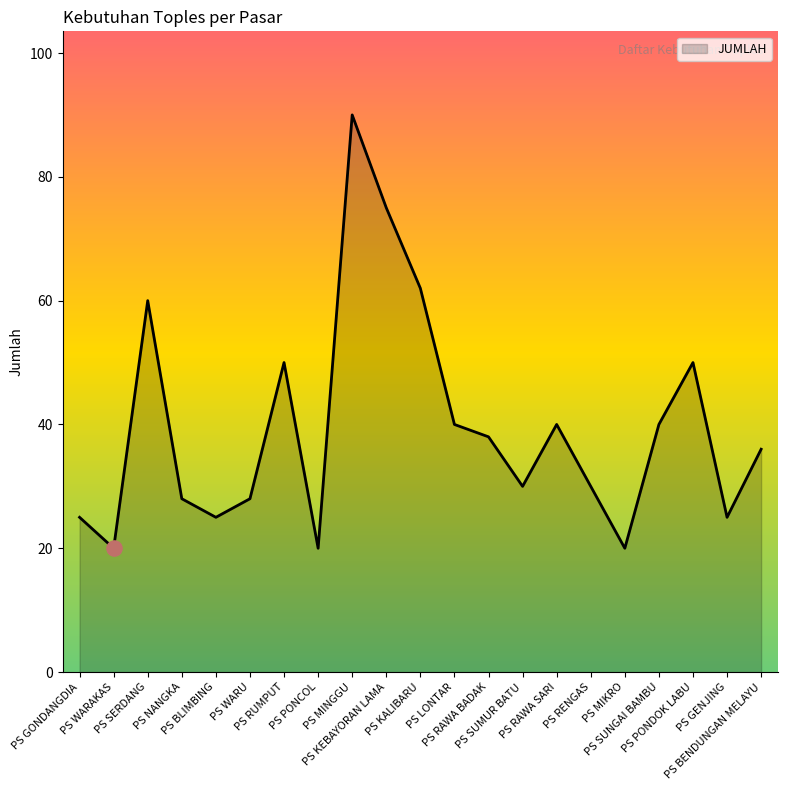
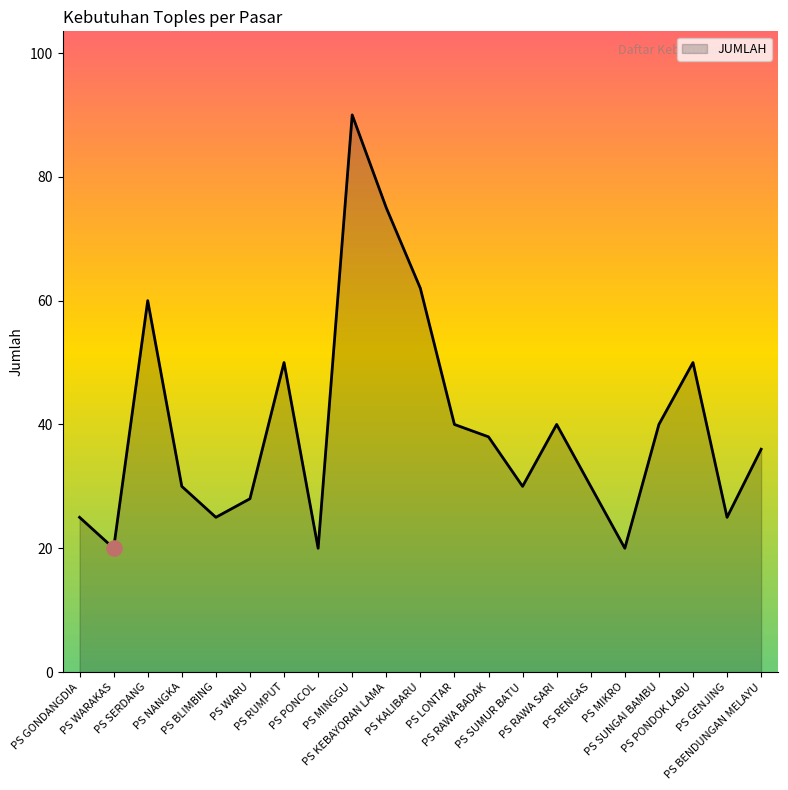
JUMLAH, PS NANGKA: 28 -> 30
